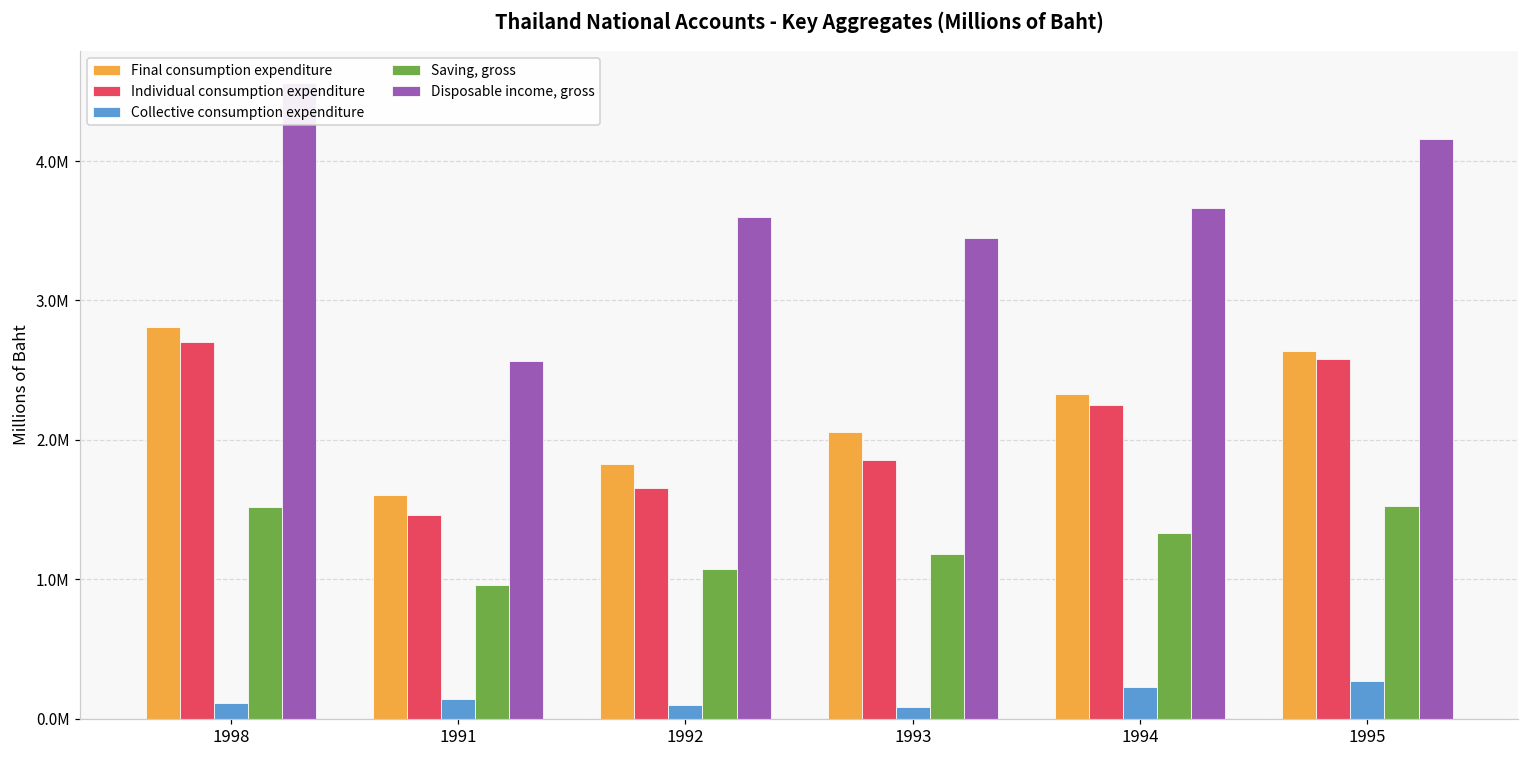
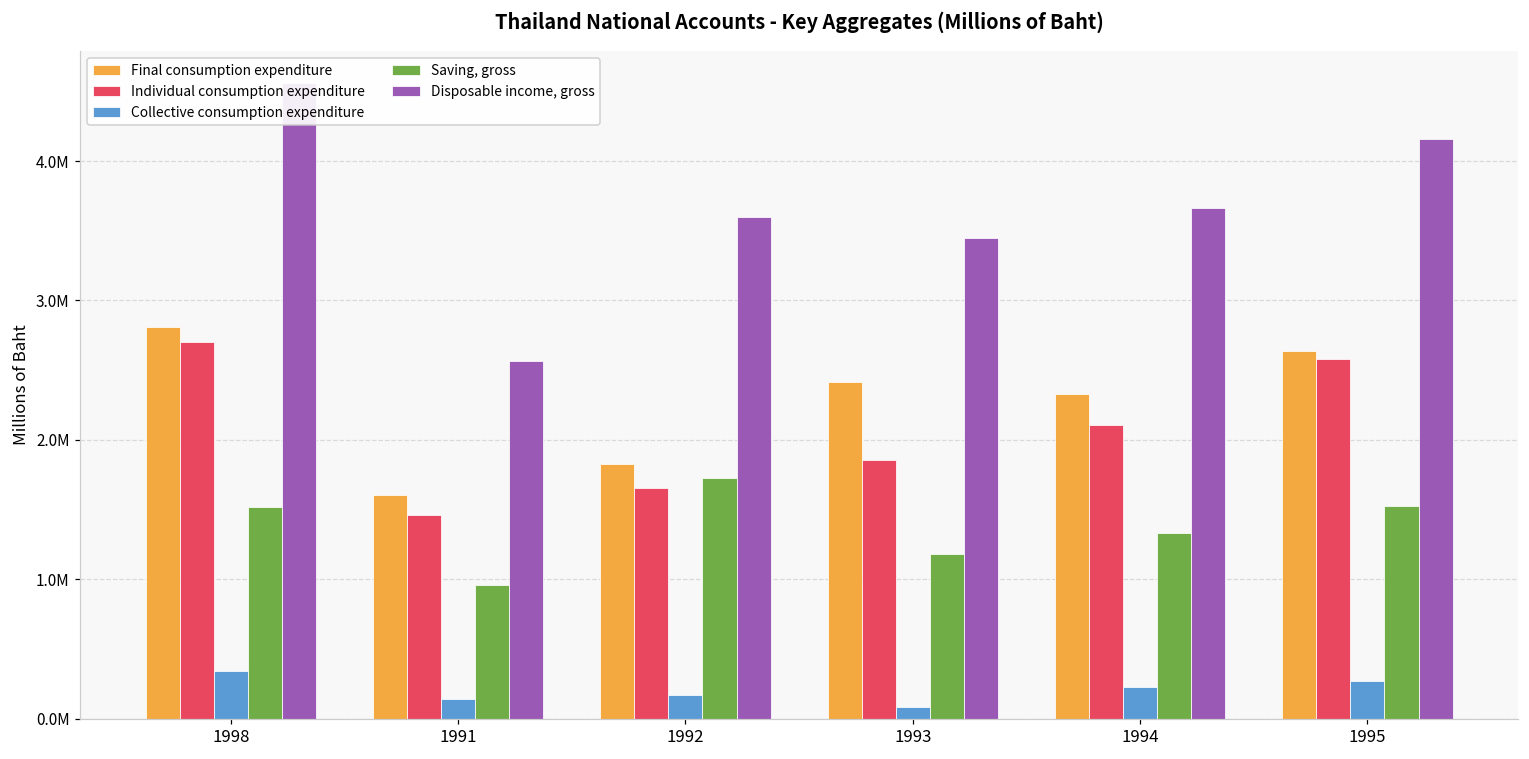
Collective consumption expenditure, 1998: 120000 -> 340000
Collective consumption expenditure, 1992: 100000 -> 170000
Saving, gross, 1992: 1070000 -> 1720000
Final consumption expenditure, 1993: 2050000 -> 2410000
Individual consumption expenditure, 1994: 2250000 -> 2100000
